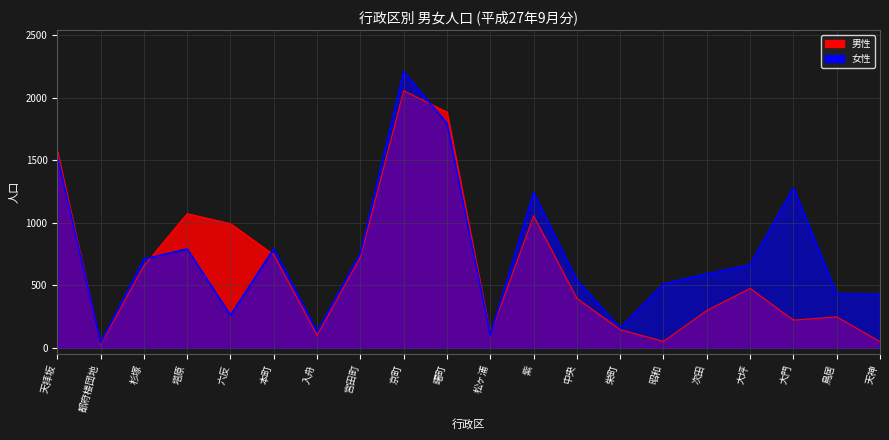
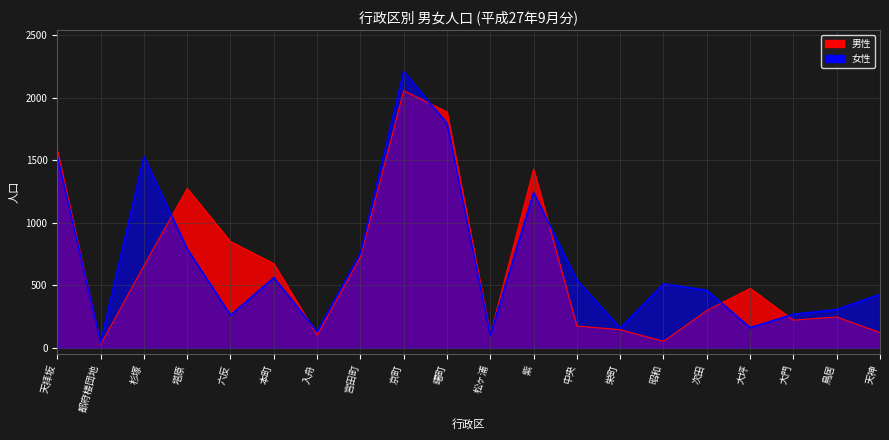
女性, 杉塚: 710 -> 1530
男性, 塔原: 1070 -> 1280
男性, 六反: 990 -> 850
男性, 本町: 750 -> 670
女性, 本町: 790 -> 560
男性, 紫: 1060 -> 1430
男性, 中央: 400 -> 180
女性, 次田: 590 -> 460
女性, 大坪: 670 -> 160
女性, 大門: 1280 -> 270
女性, 鳥居: 430 -> 310
男性, 天神: 50 -> 120
